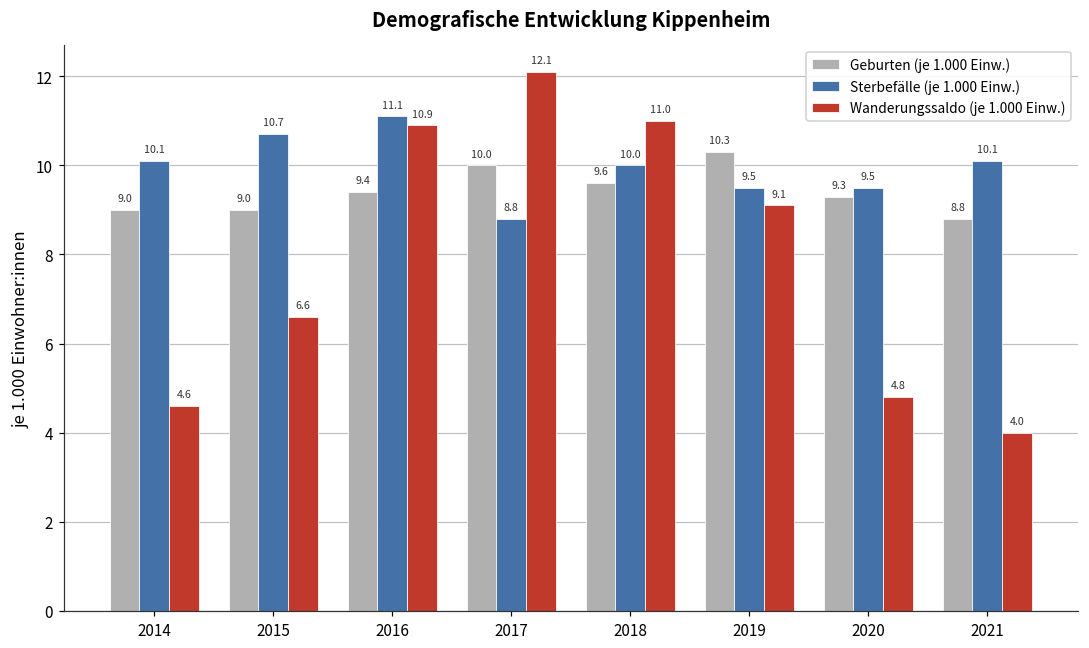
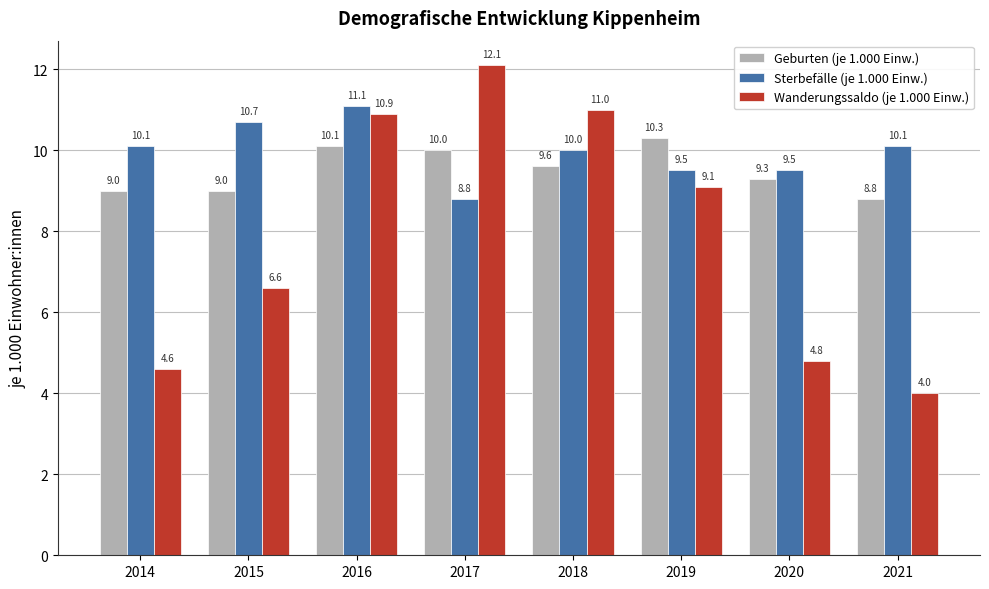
Geburten (je 1.000 Einw.), 2016: 9.4 -> 10.1
